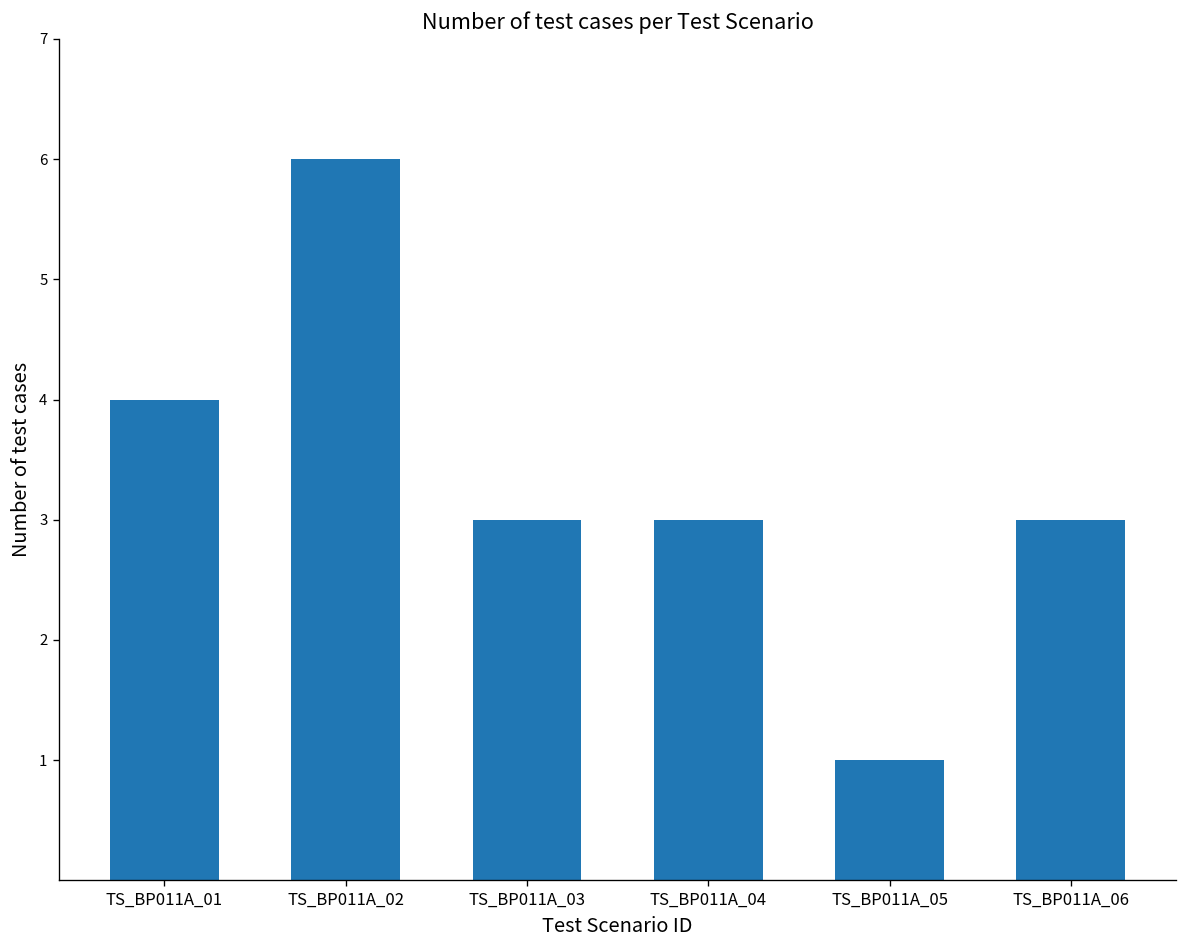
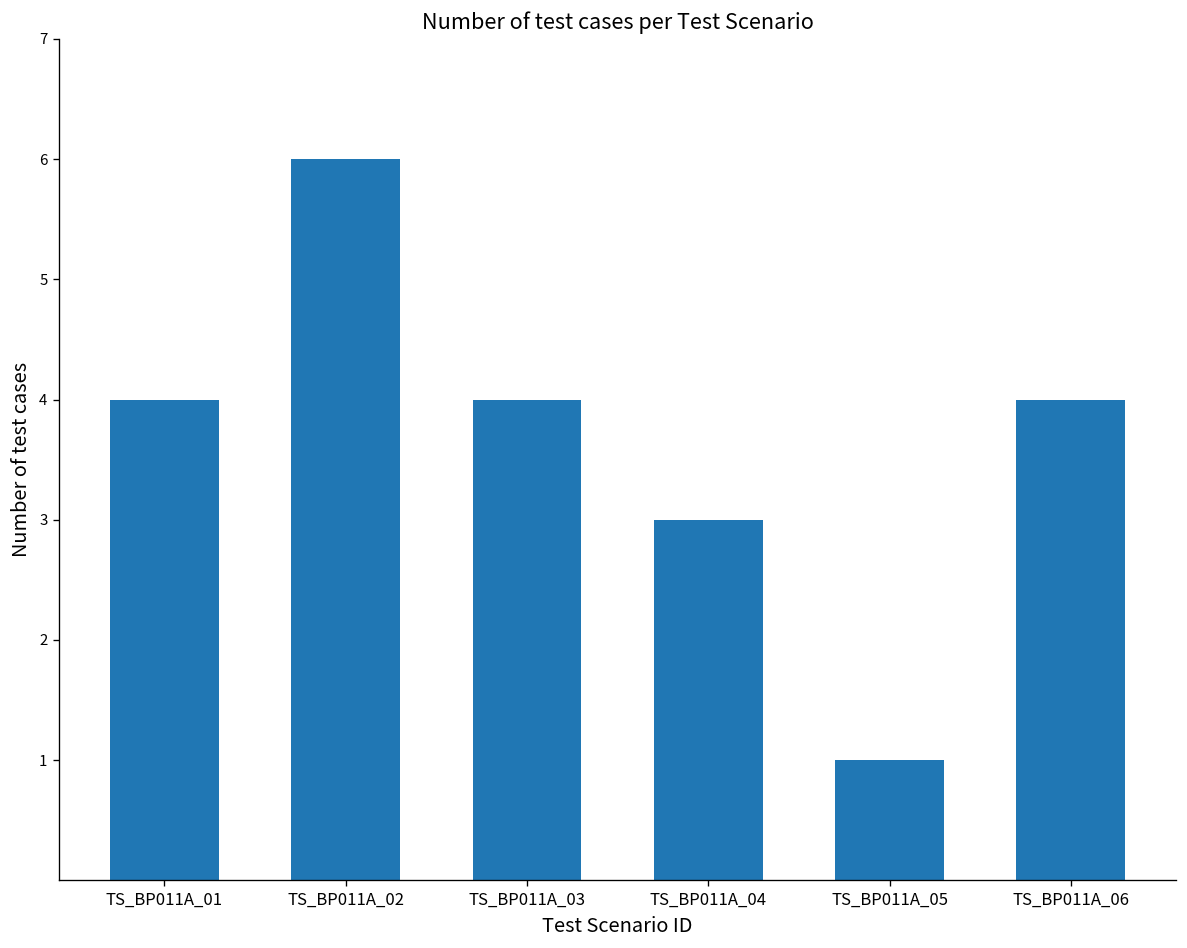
TS_BP011A_03: 3 -> 4
TS_BP011A_06: 3 -> 4
